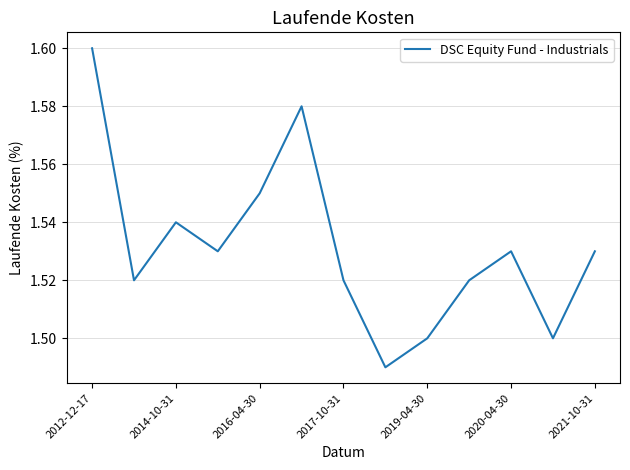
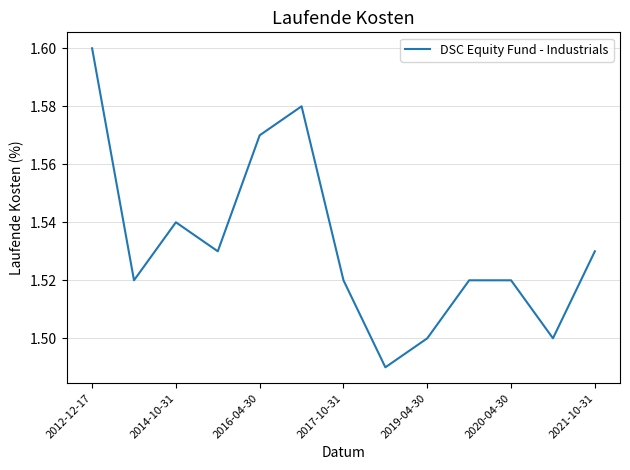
2016-04-30: 1.55 -> 1.57
2020-04-30: 1.53 -> 1.52
